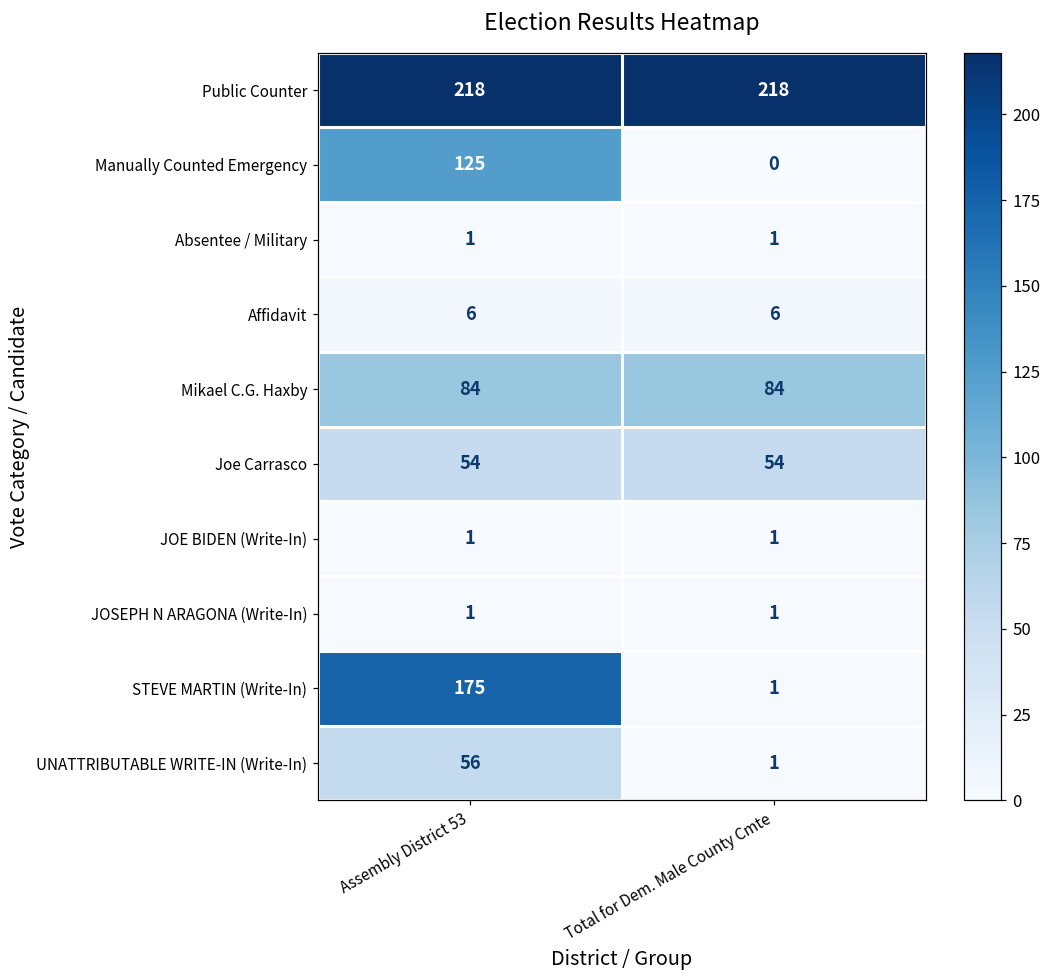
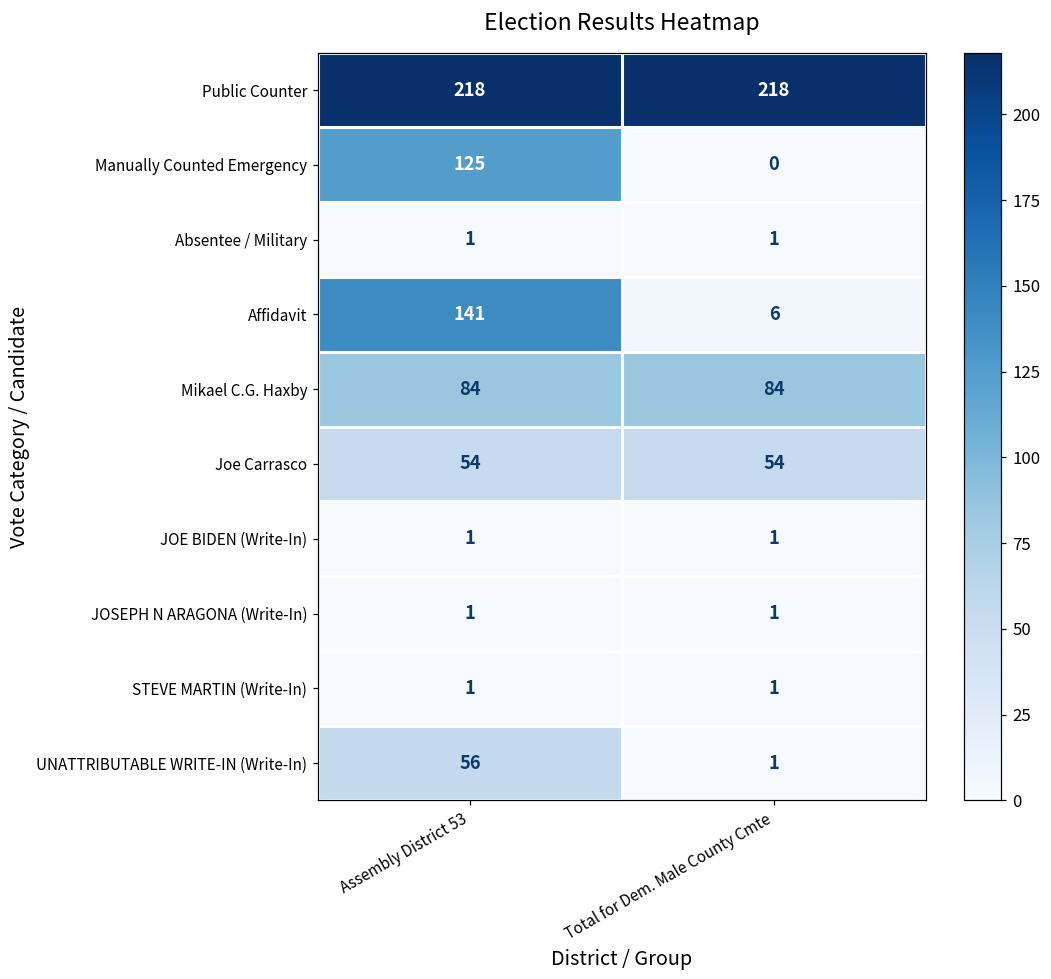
Affidavit, Assembly District 53: 6 -> 141
STEVE MARTIN (Write-In), Assembly District 53: 175 -> 1
